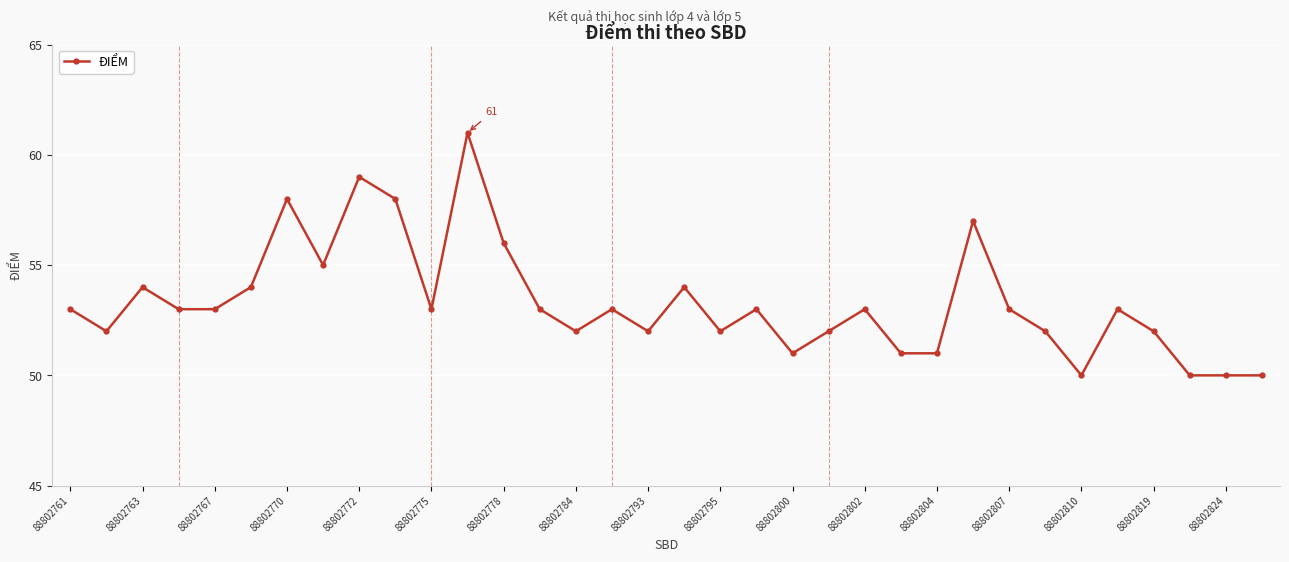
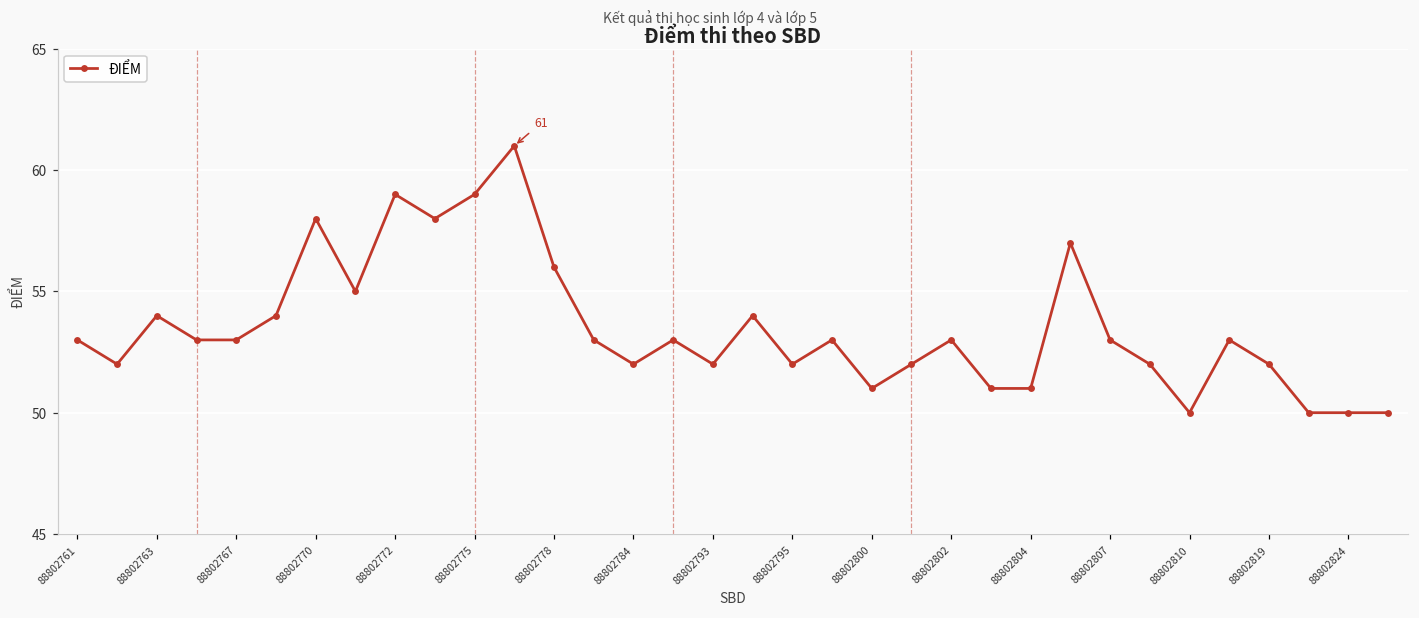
88802775: 53 -> 59
